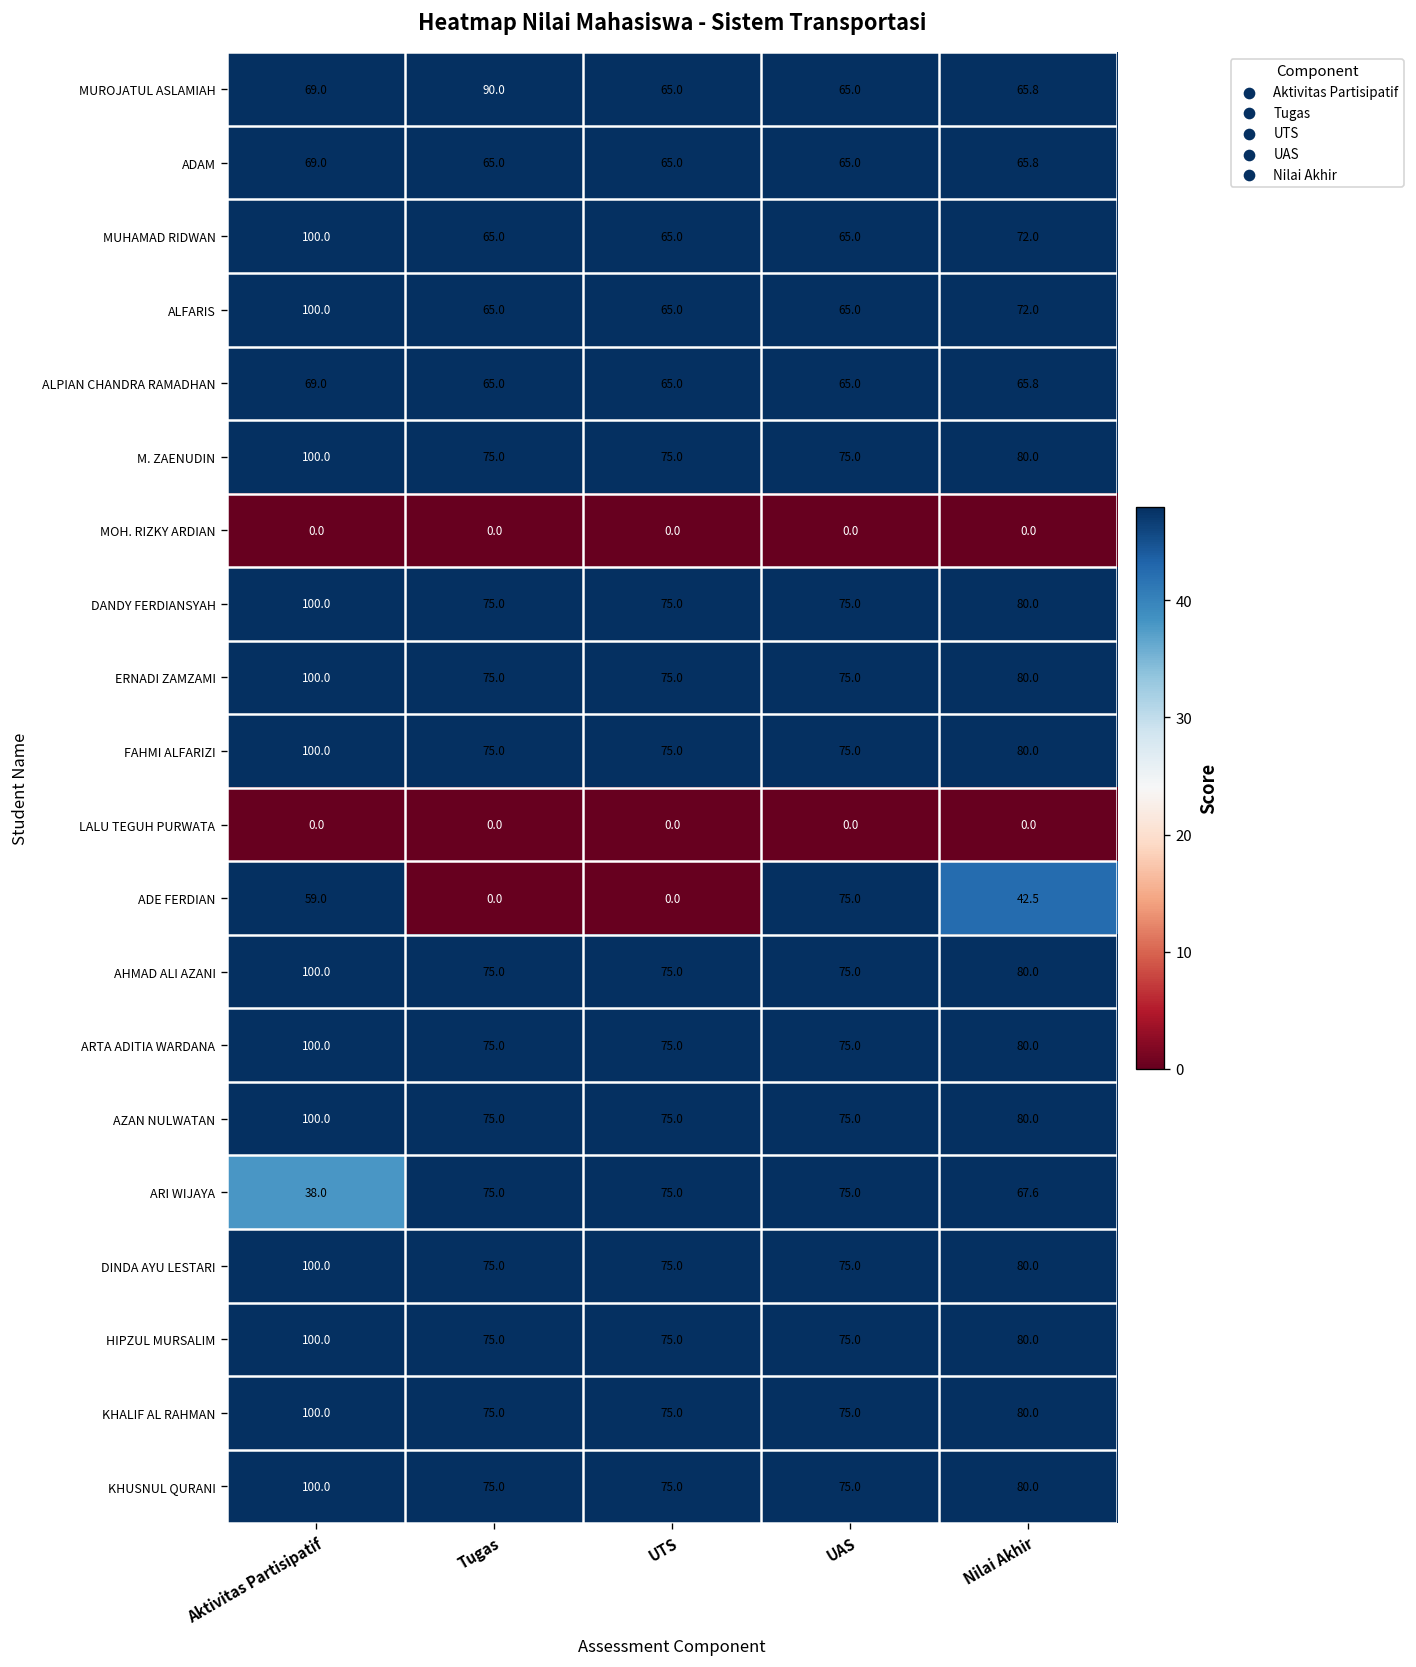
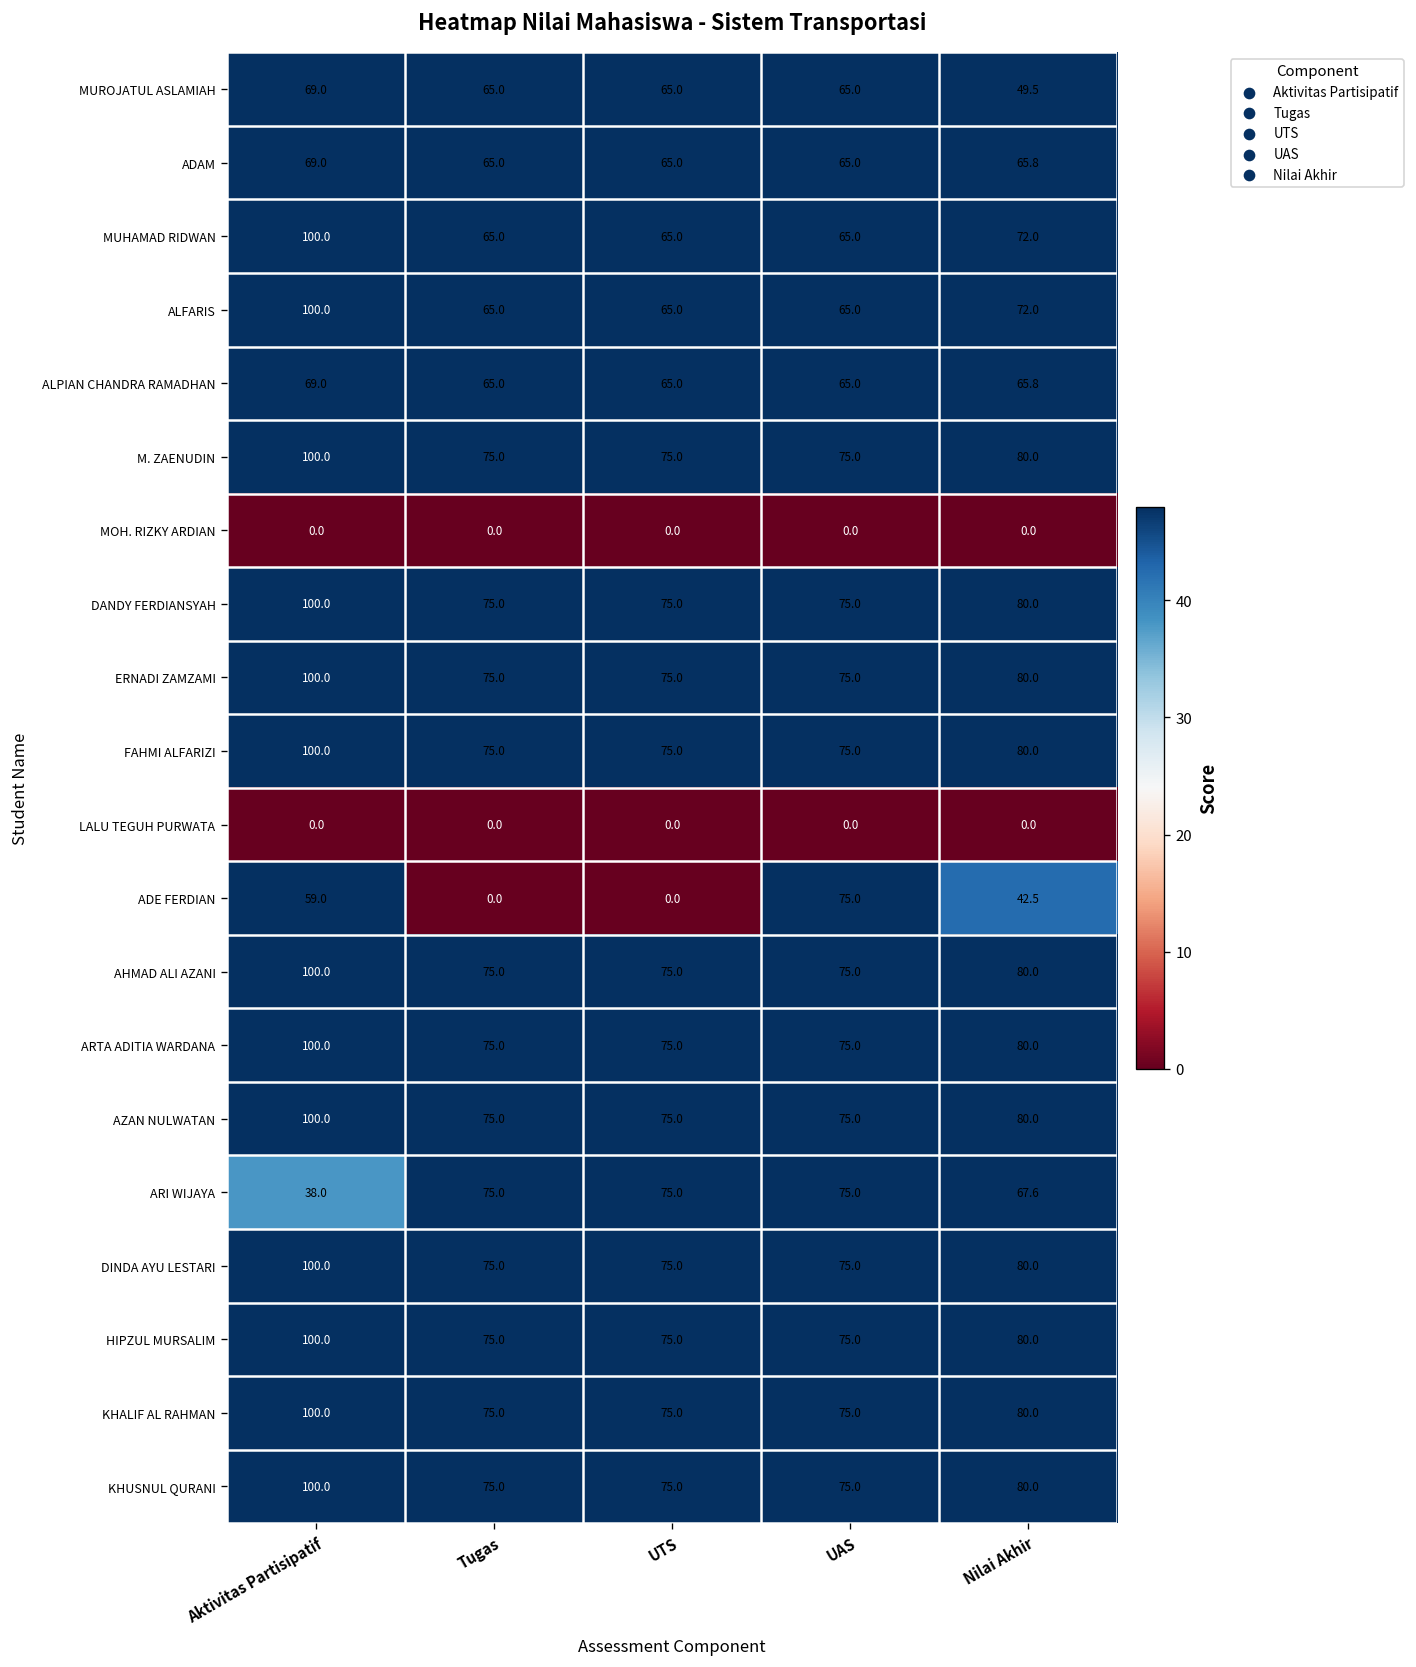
MUROJATUL ASLAMIAH, Tugas: 90.0 -> 65.0
MUROJATUL ASLAMIAH, Nilai Akhir: 65.8 -> 49.5
